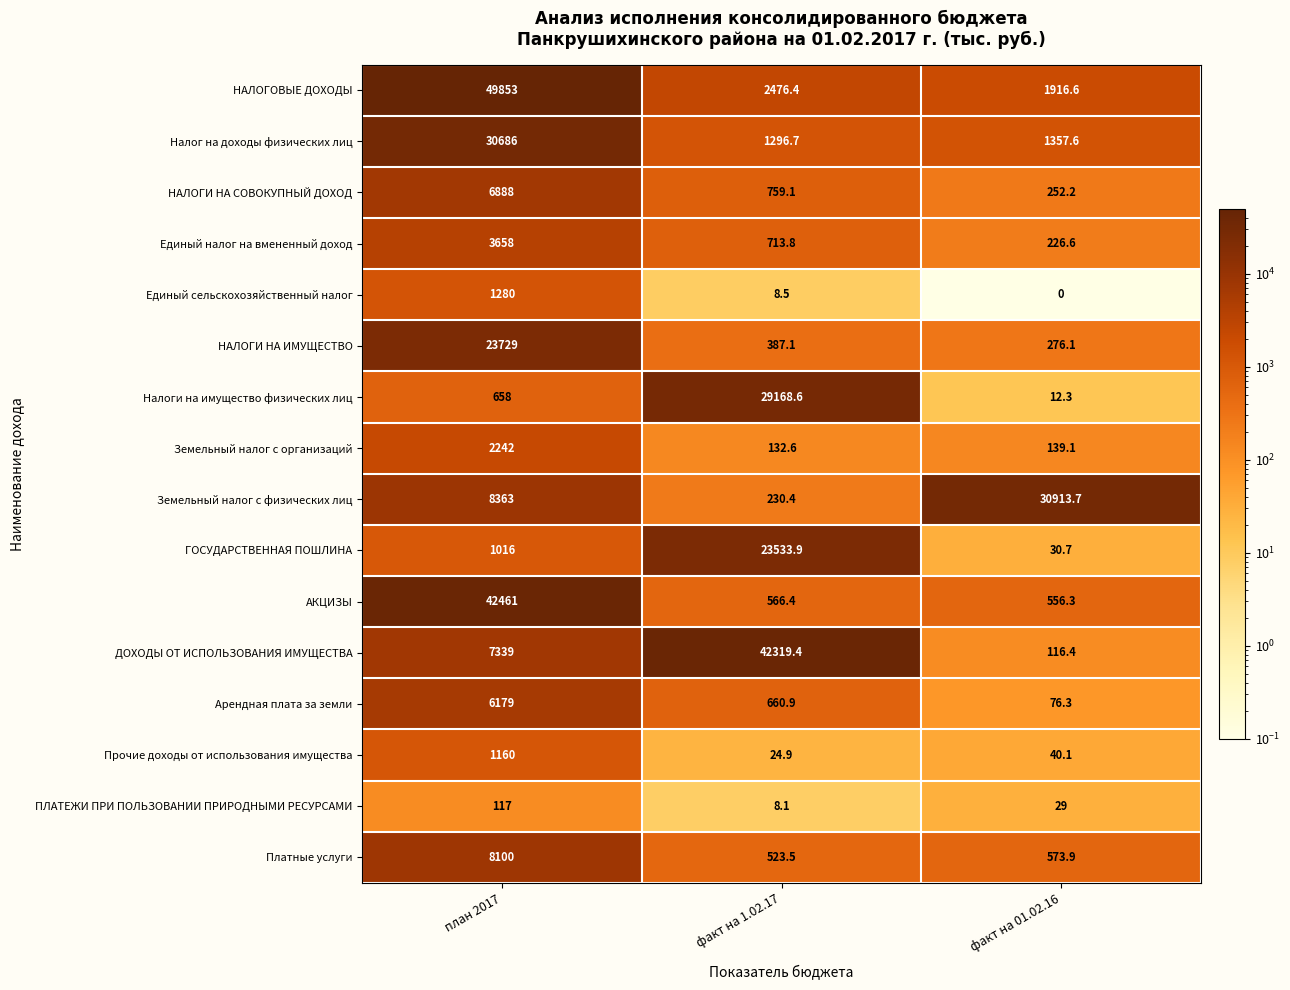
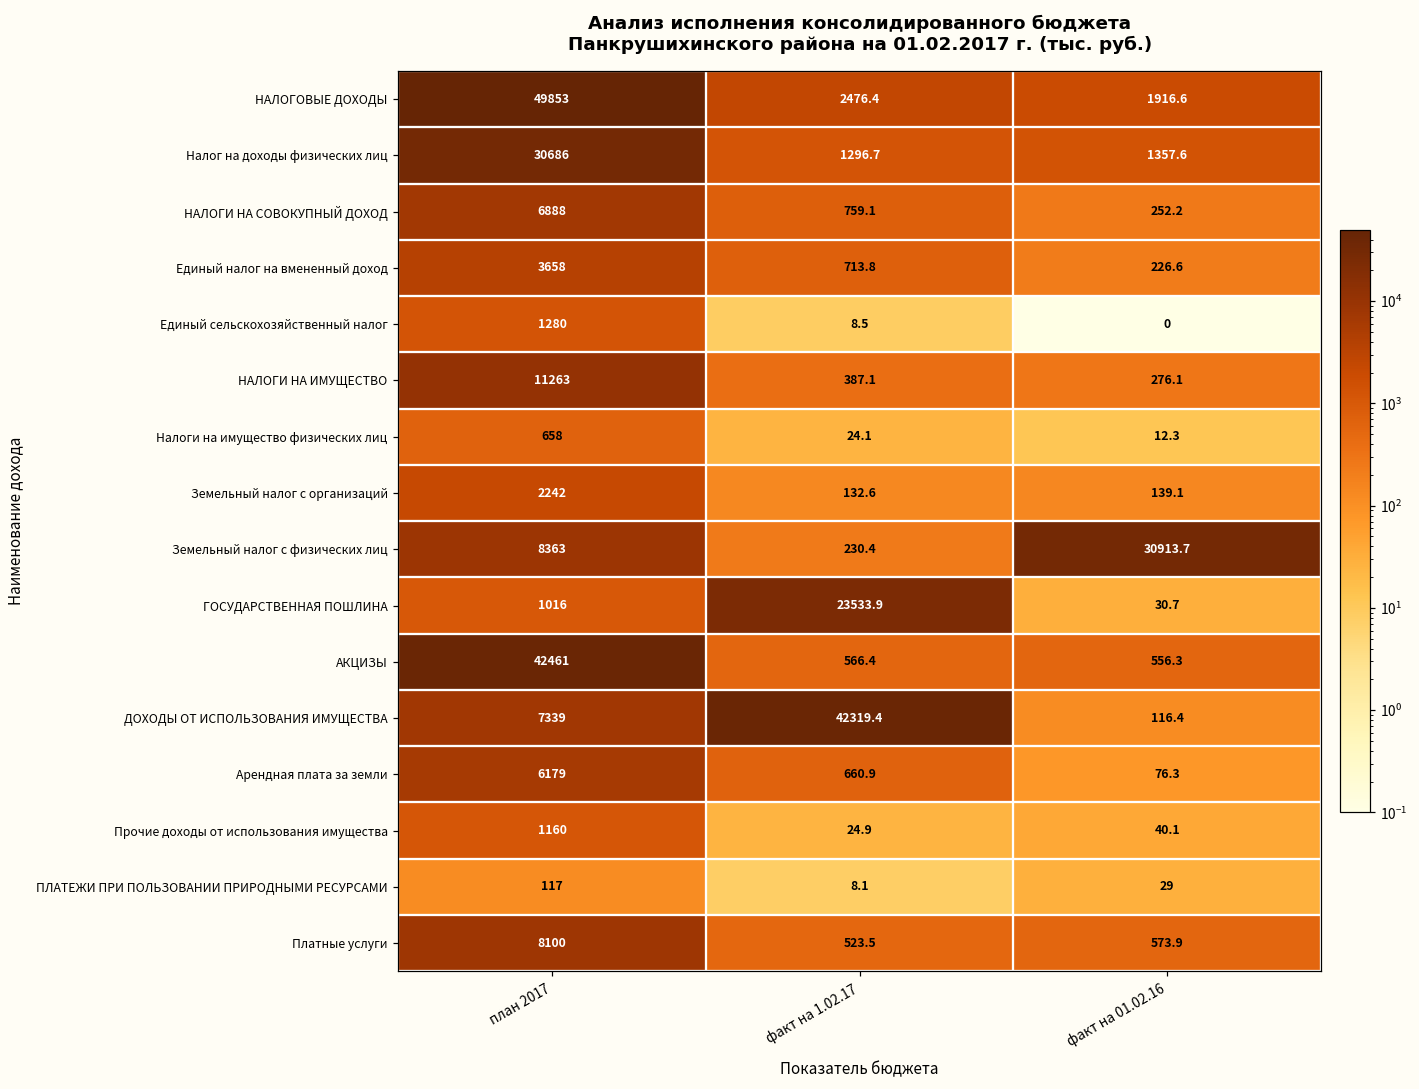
НАЛОГИ НА ИМУЩЕСТВО, план 2017: 23729 -> 11263
Налоги на имущество физических лиц, факт на 1.02.17: 29168.6 -> 24.1
